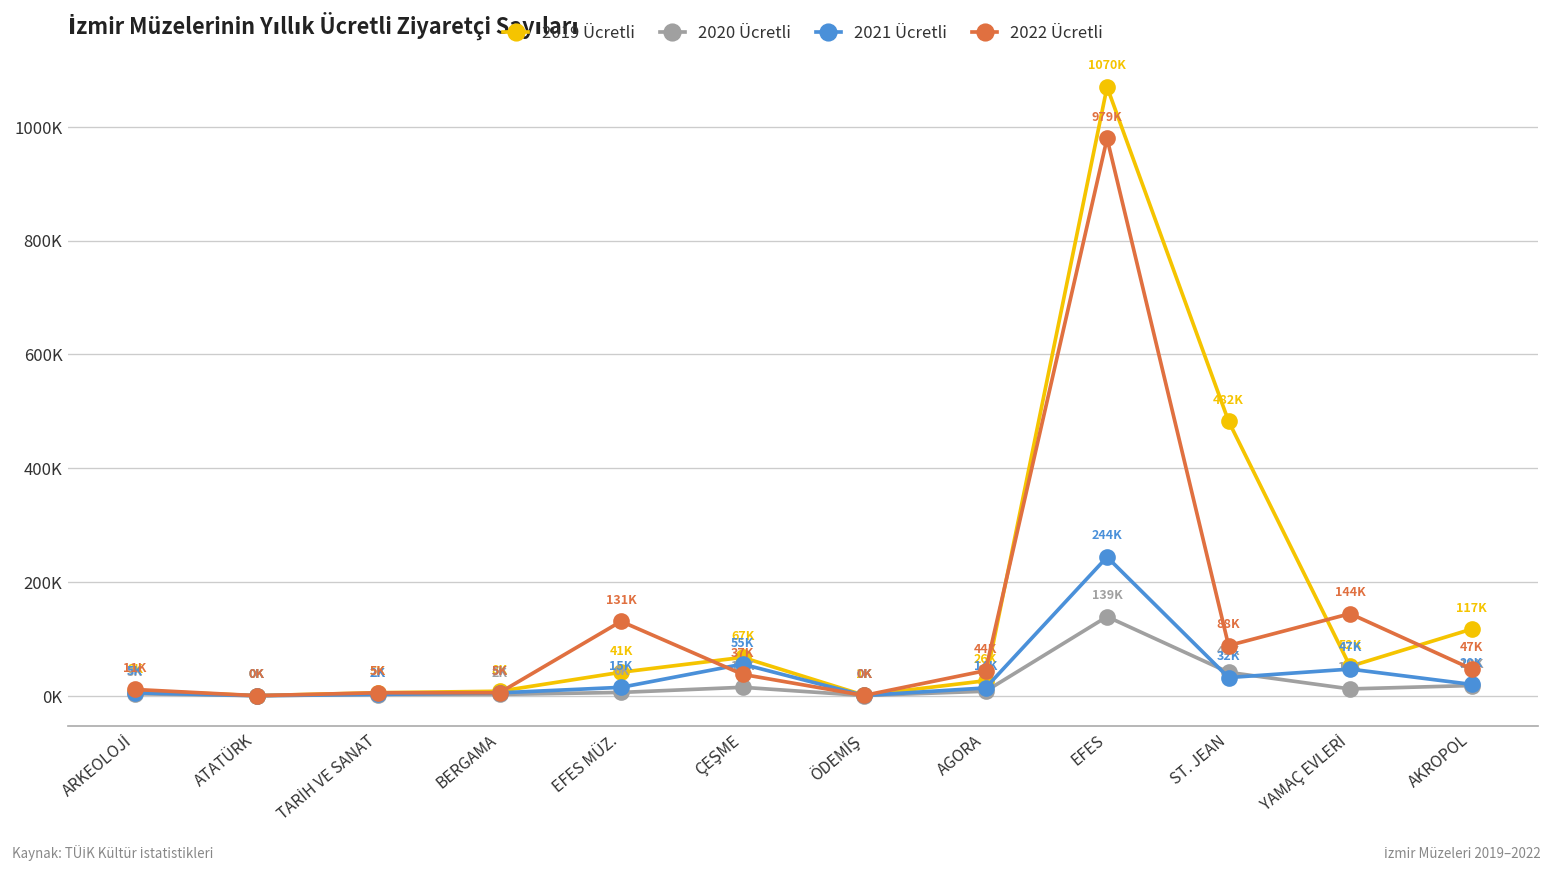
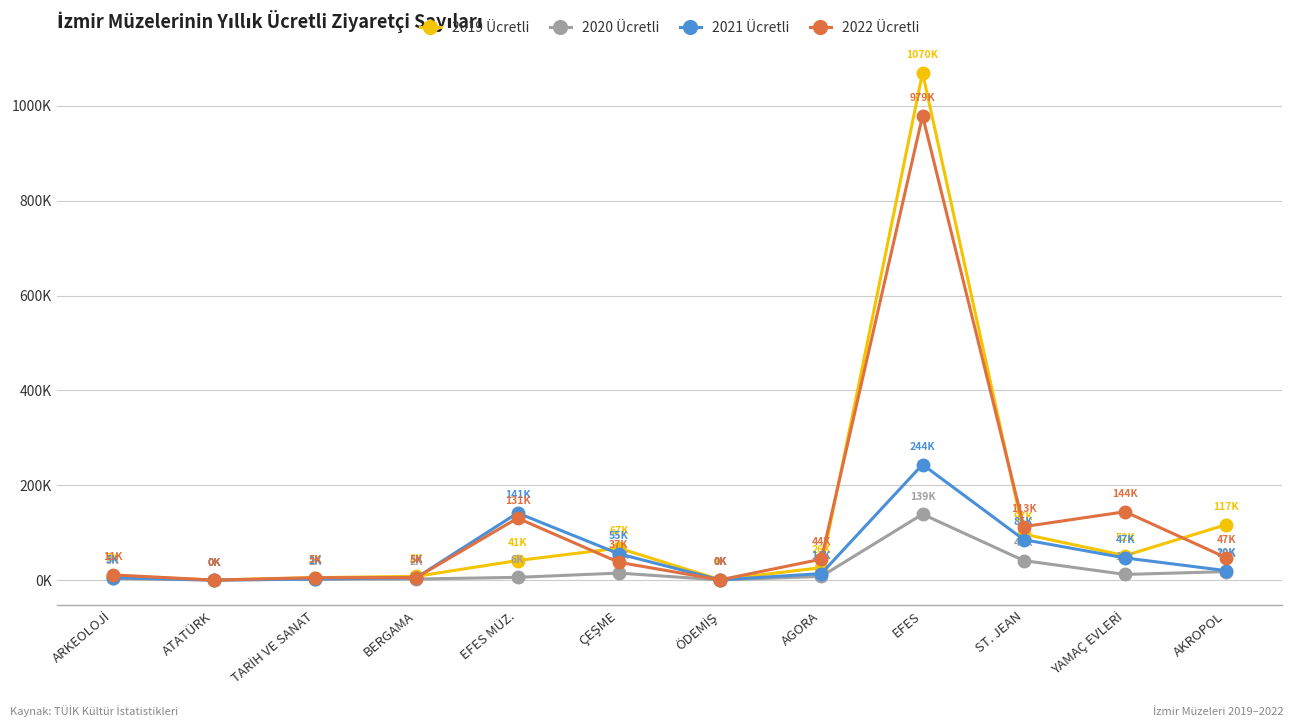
2021 Ücretli, EFES MÜZ.: 15K -> 141K
2019 Ücretli, ST. JEAN: 482K -> 97K
2021 Ücretli, ST. JEAN: 32K -> 85K
2022 Ücretli, ST. JEAN: 88K -> 113K
